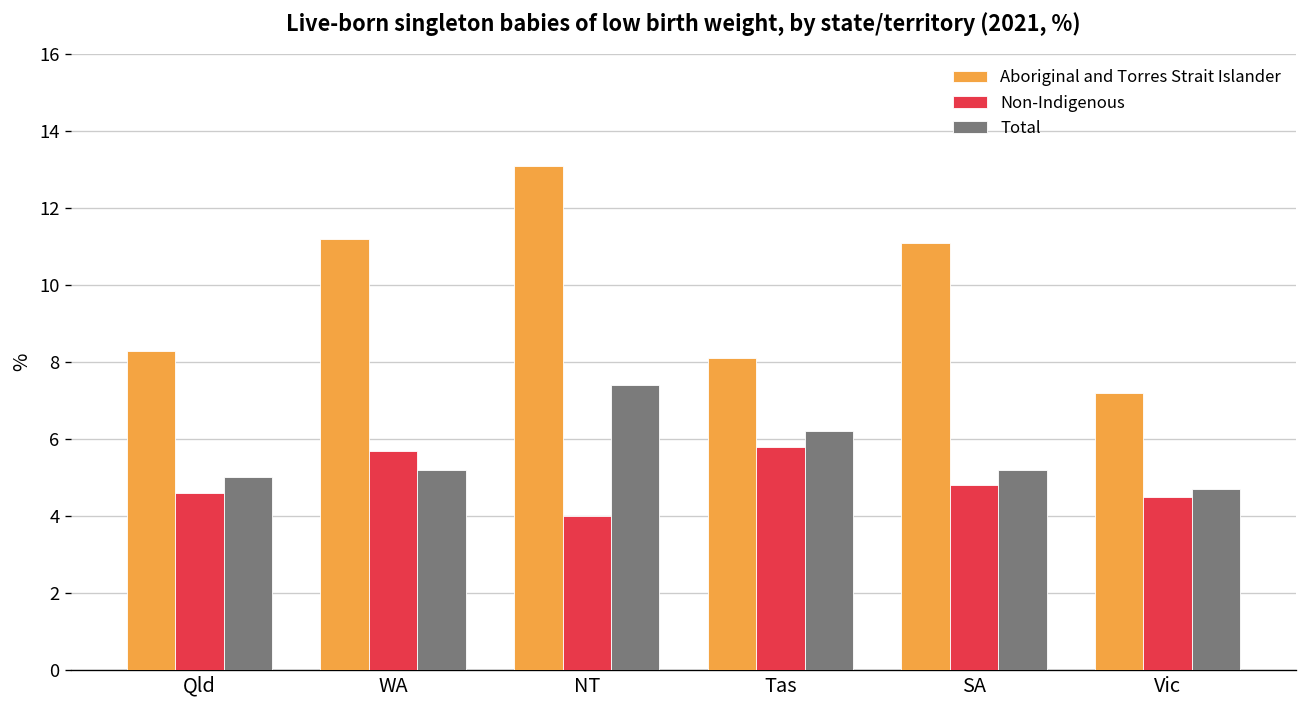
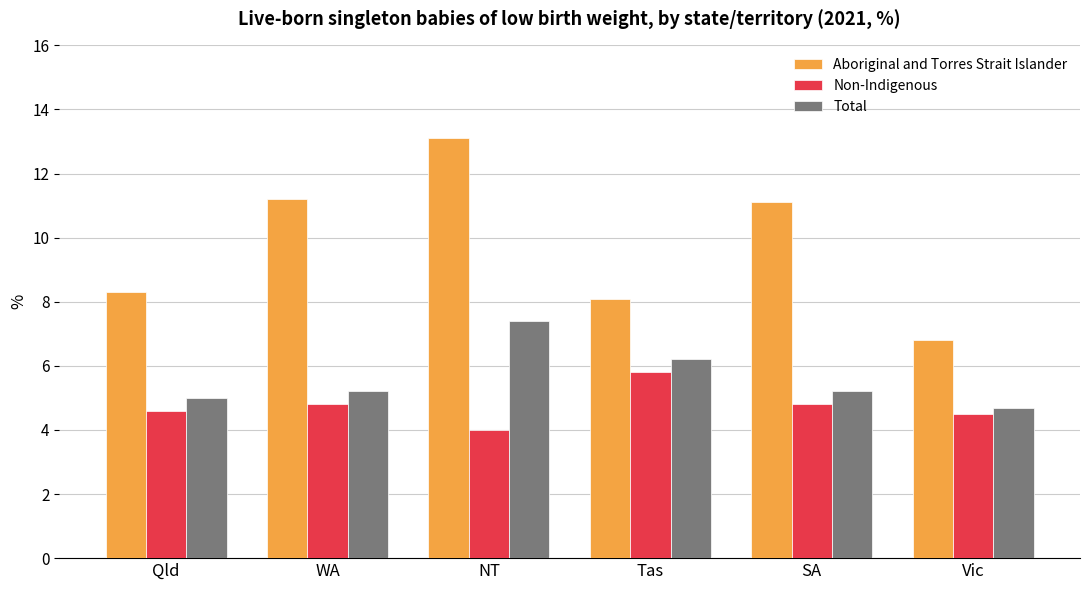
Non-Indigenous, WA: 5.7 -> 4.8
Aboriginal and Torres Strait Islander, Vic: 7.2 -> 6.8
